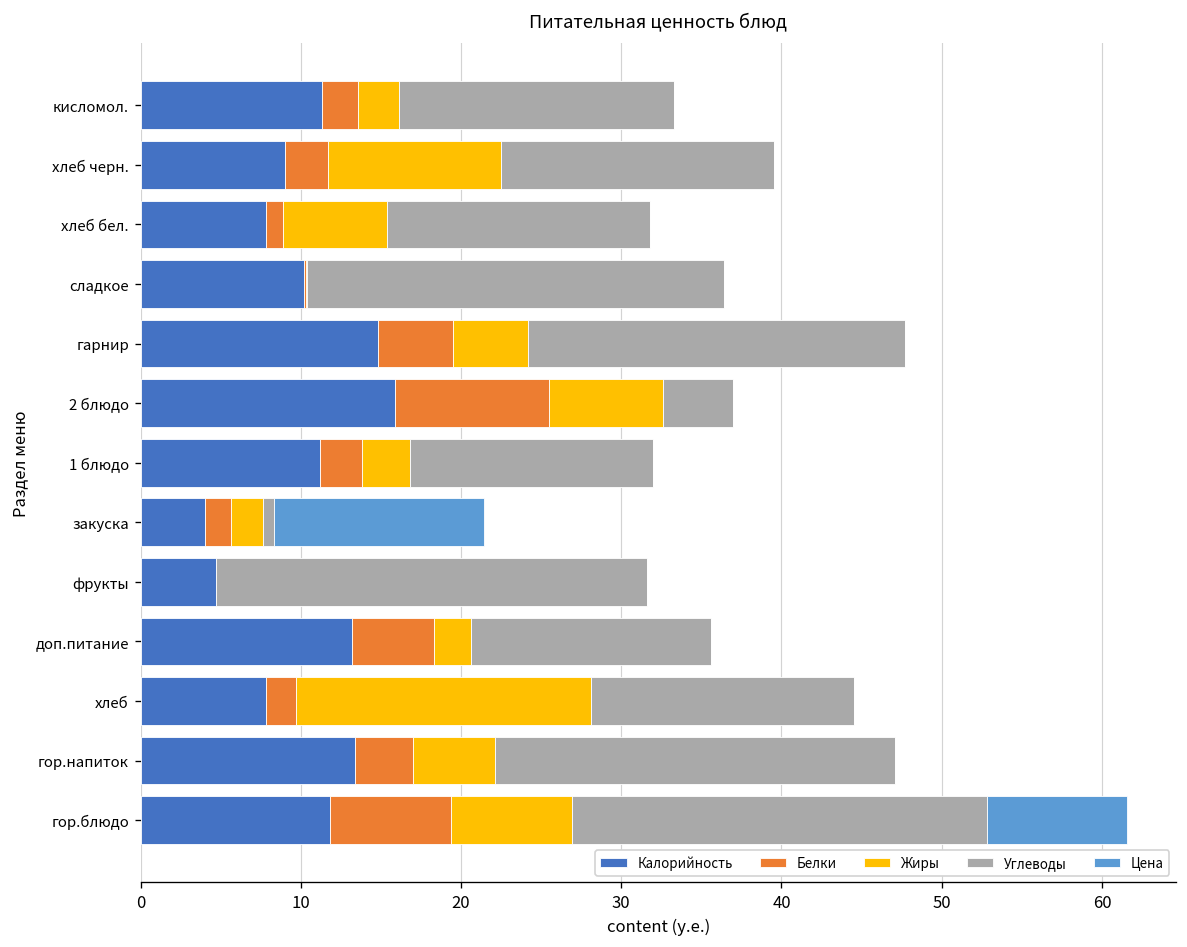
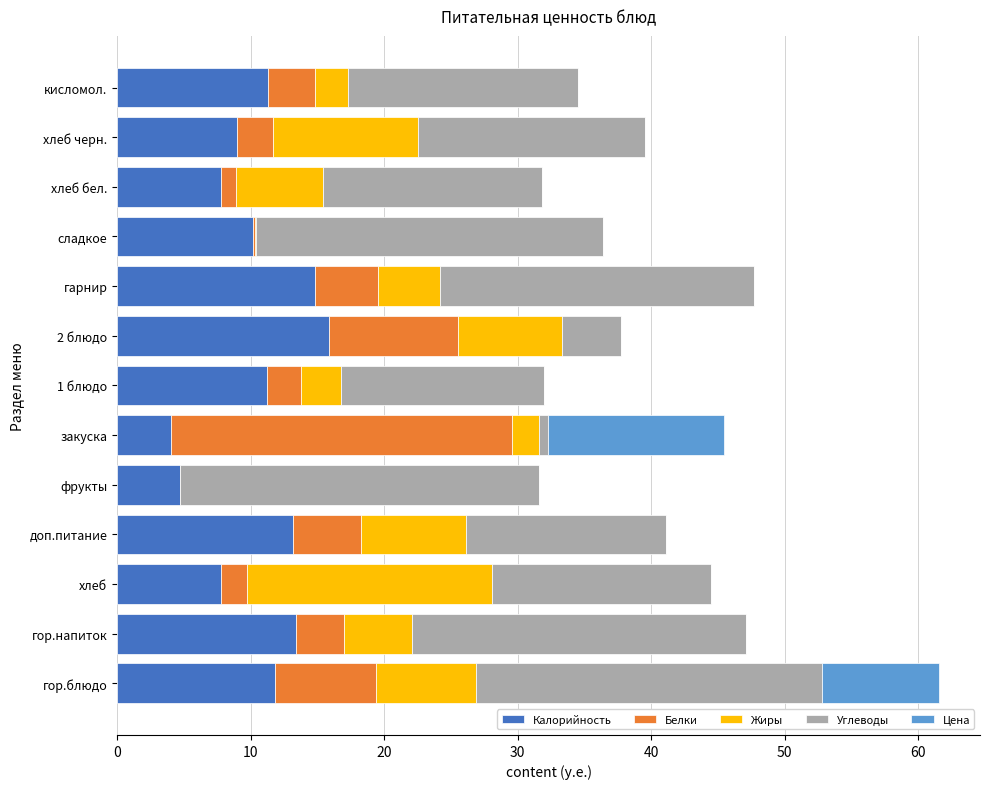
Белки, кисломол.: 2.3 -> 3.5
Жиры, 2 блюдо: 7.1 -> 7.8
Белки, закуска: 1.6 -> 25.6
Жиры, доп.питание: 2.3 -> 7.8
